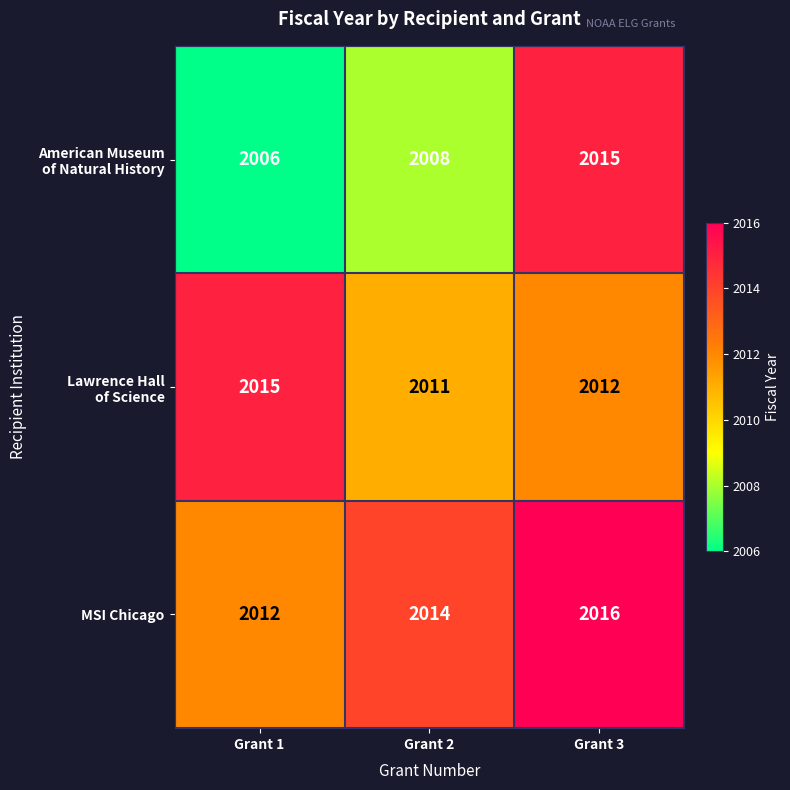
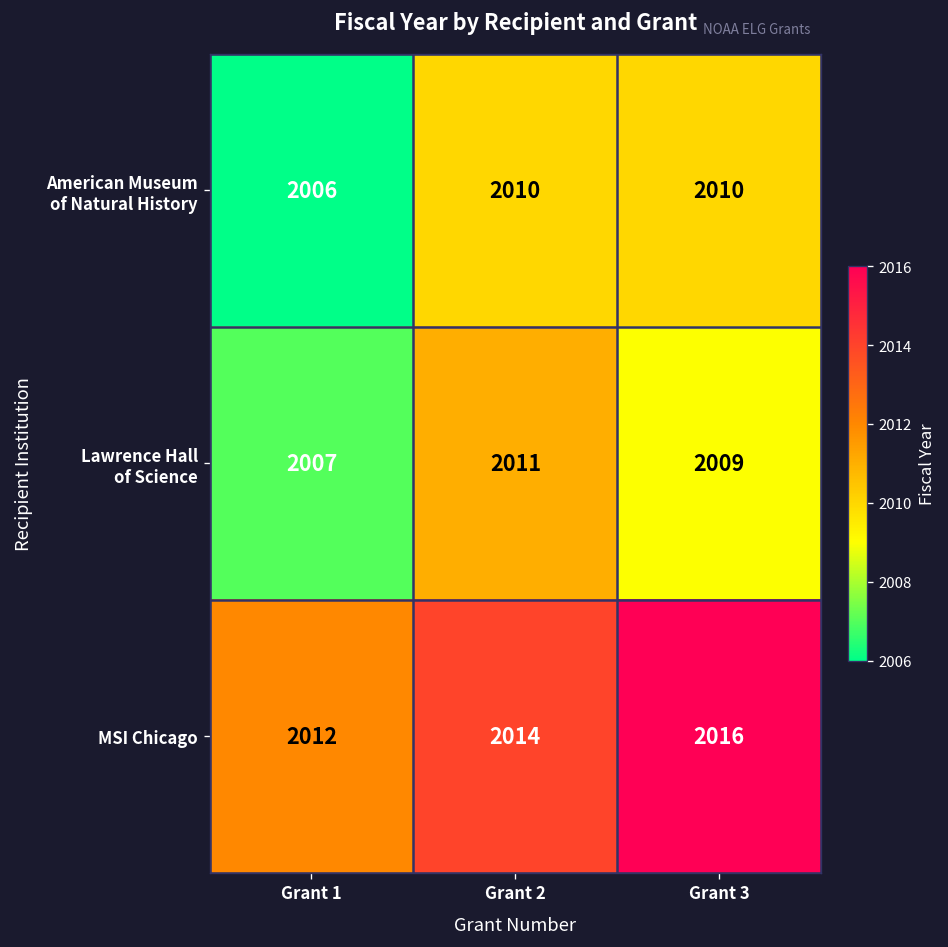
American Museum of Natural History, Grant 2: 2008 -> 2010
American Museum of Natural History, Grant 3: 2015 -> 2010
Lawrence Hall of Science, Grant 1: 2015 -> 2007
Lawrence Hall of Science, Grant 3: 2012 -> 2009
